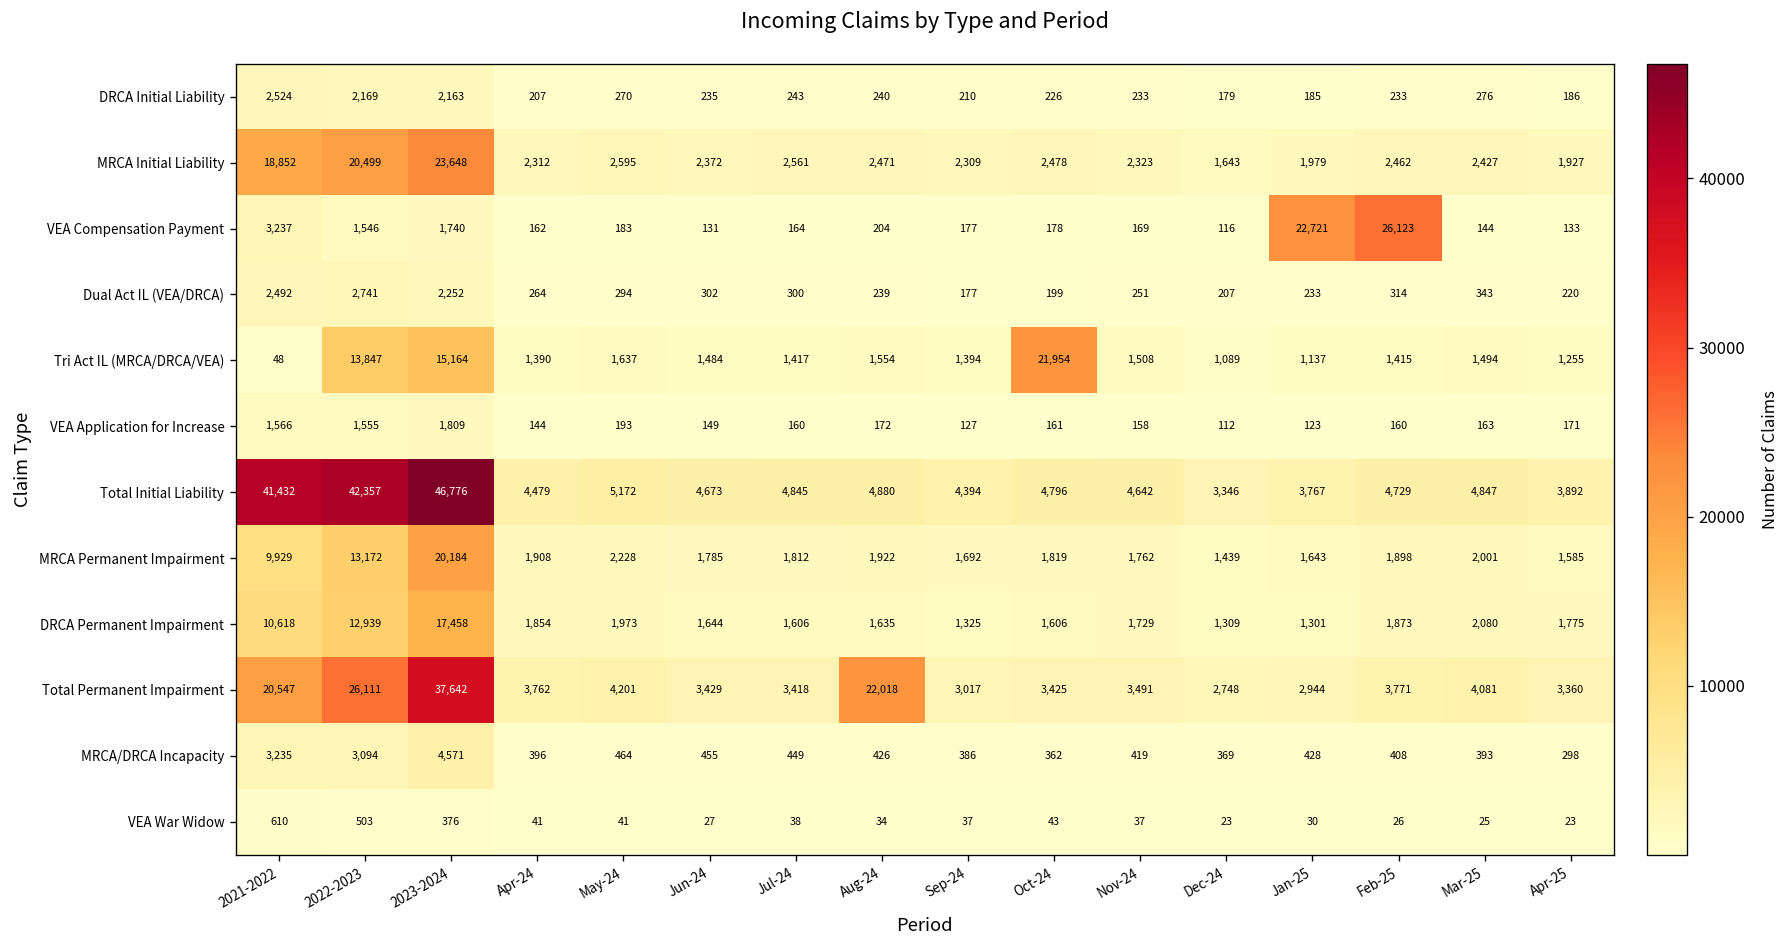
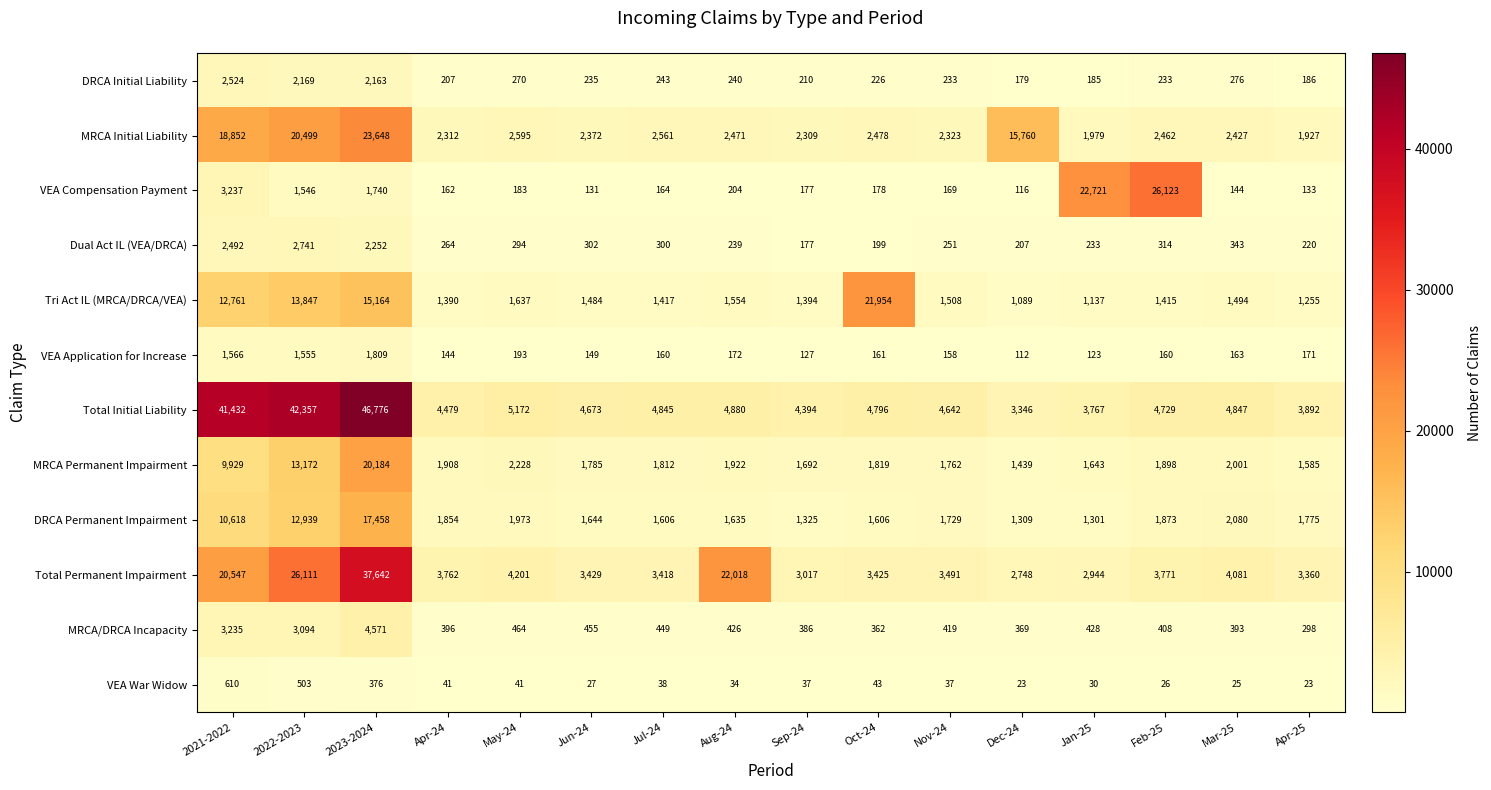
MRCA Initial Liability, Dec-24: 1,643 -> 15,760
Tri Act IL (MRCA/DRCA/VEA), 2021-2022: 48 -> 12,761
